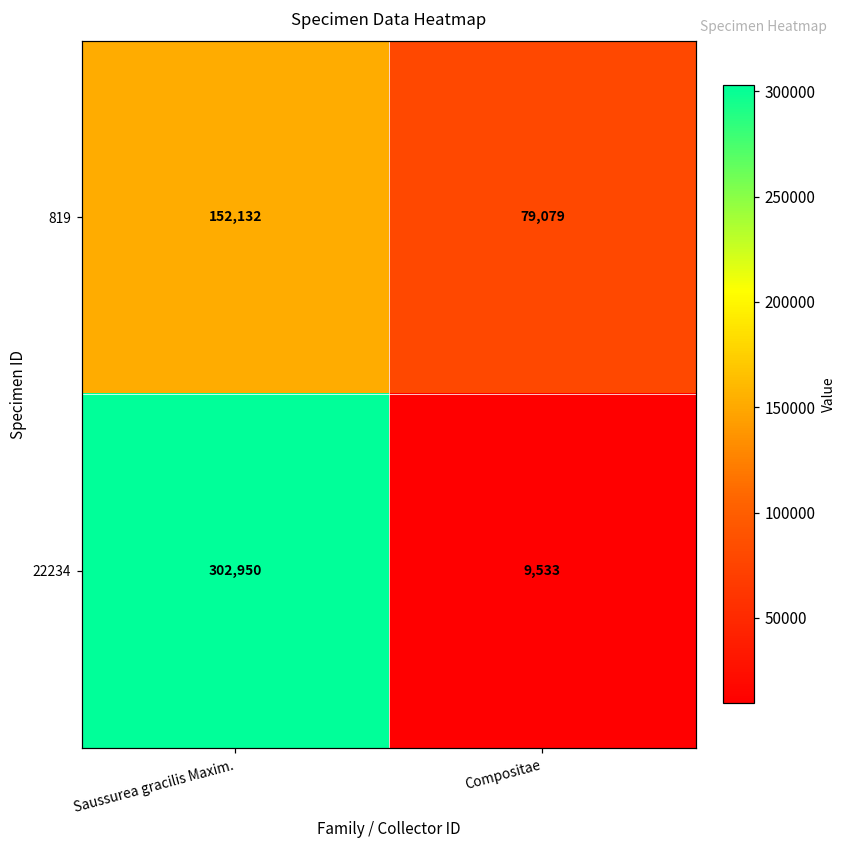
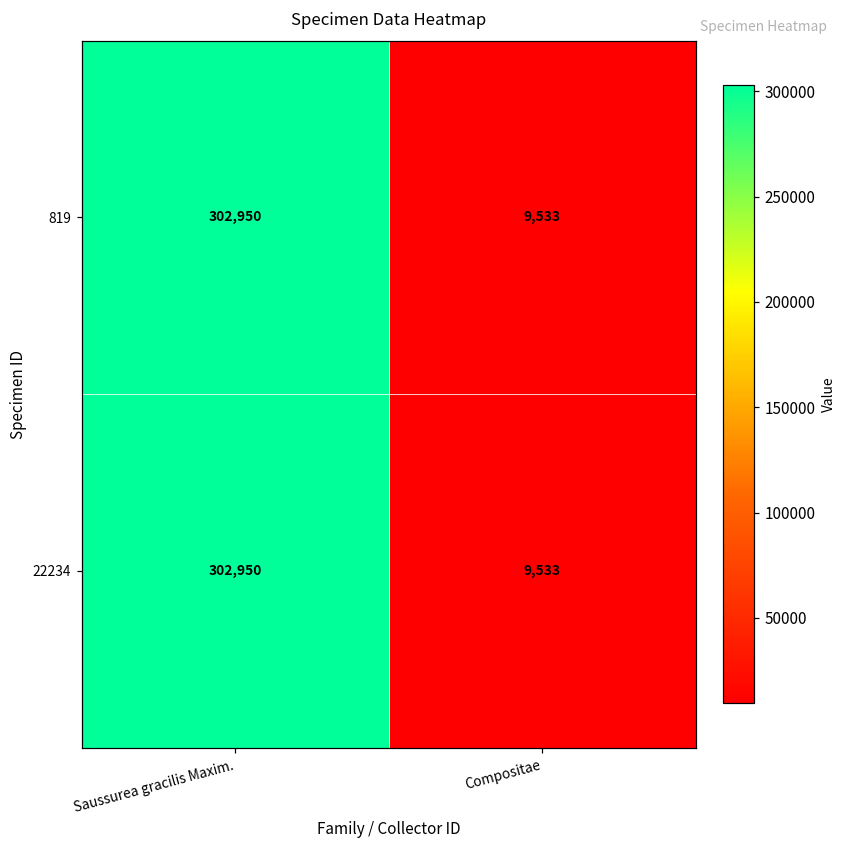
819, Saussurea gracilis Maxim.: 152,132 -> 302,950
819, Compositae: 79,079 -> 9,533
